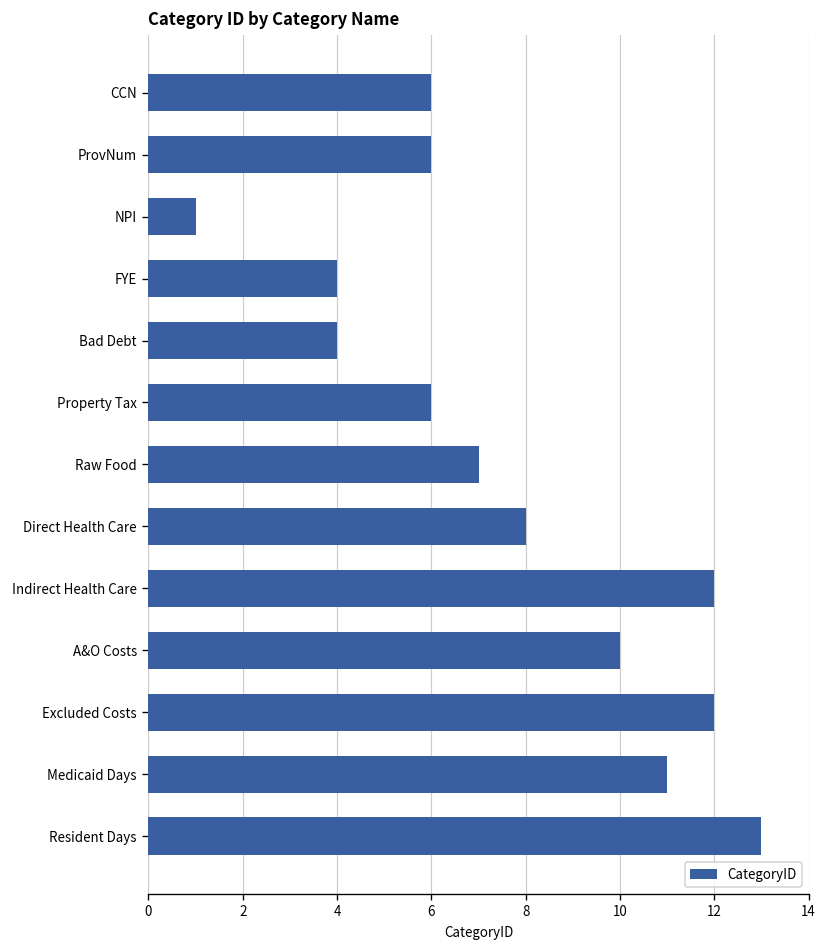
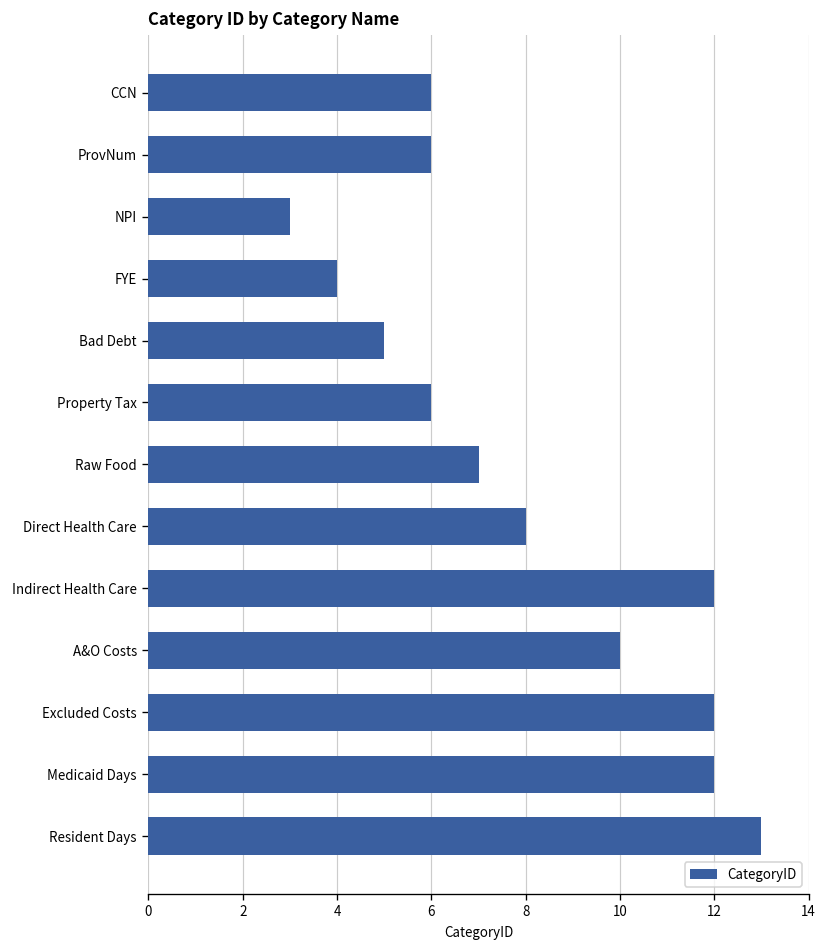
NPI: 1 -> 3
Bad Debt: 4 -> 5
Medicaid Days: 11 -> 12
